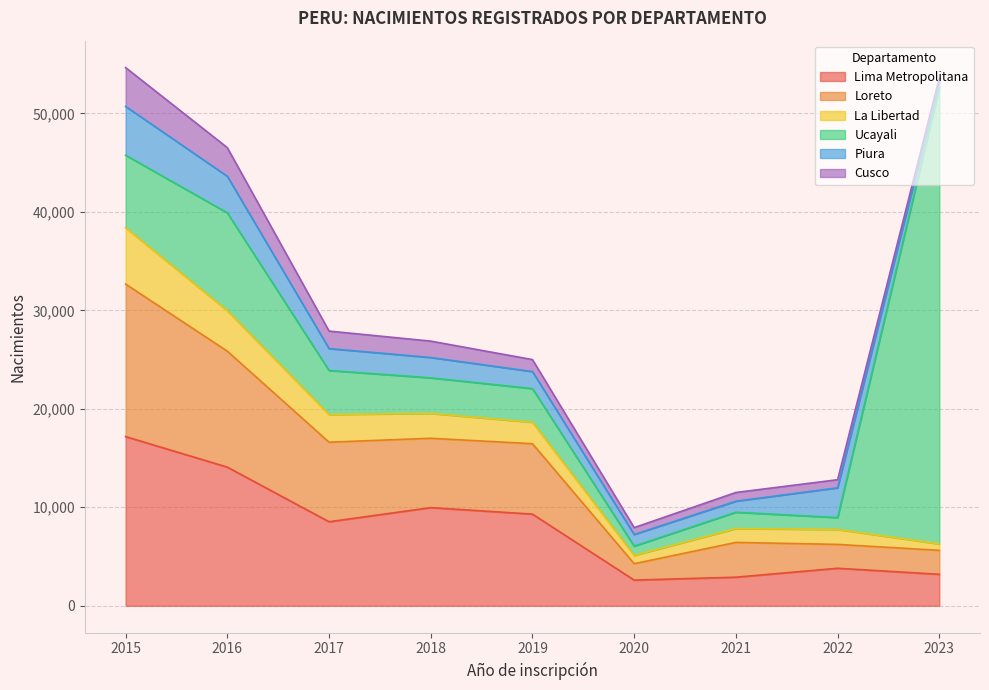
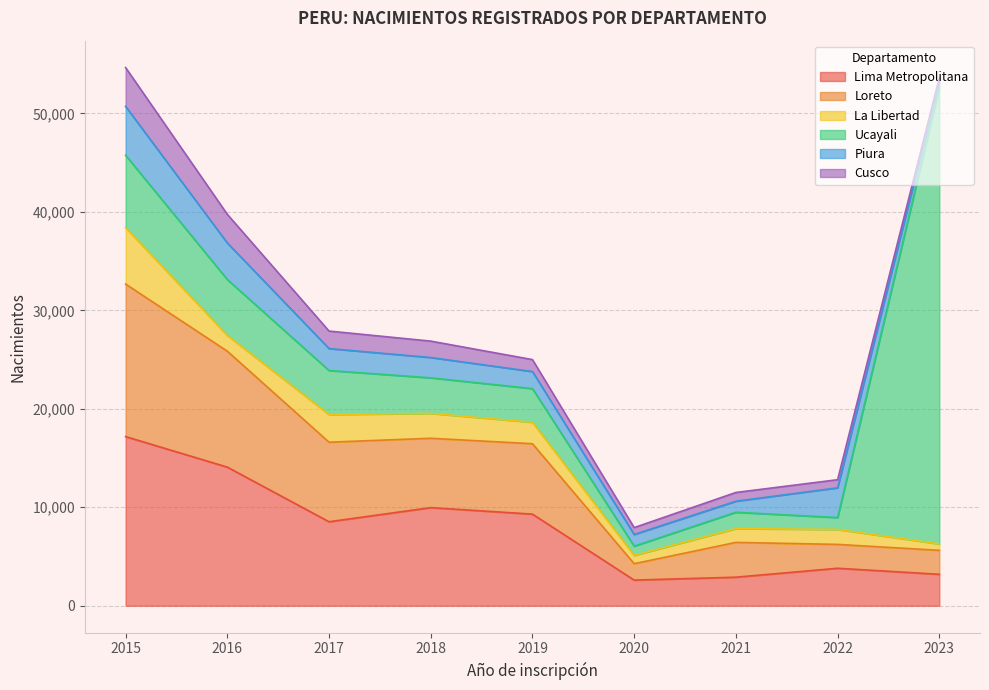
La Libertad, 2016: 4,000 -> 2,000
Ucayali, 2016: 10,000 -> 6,000
